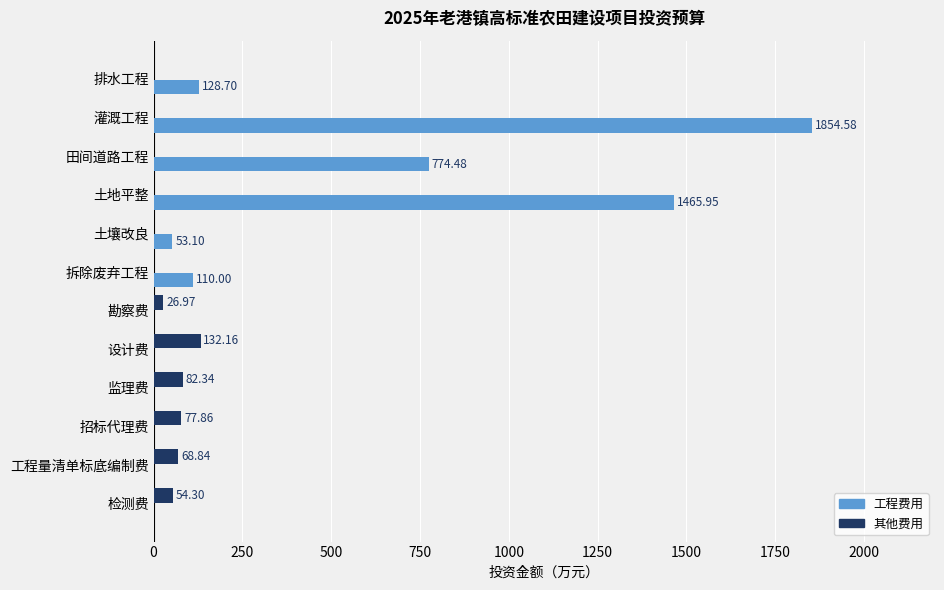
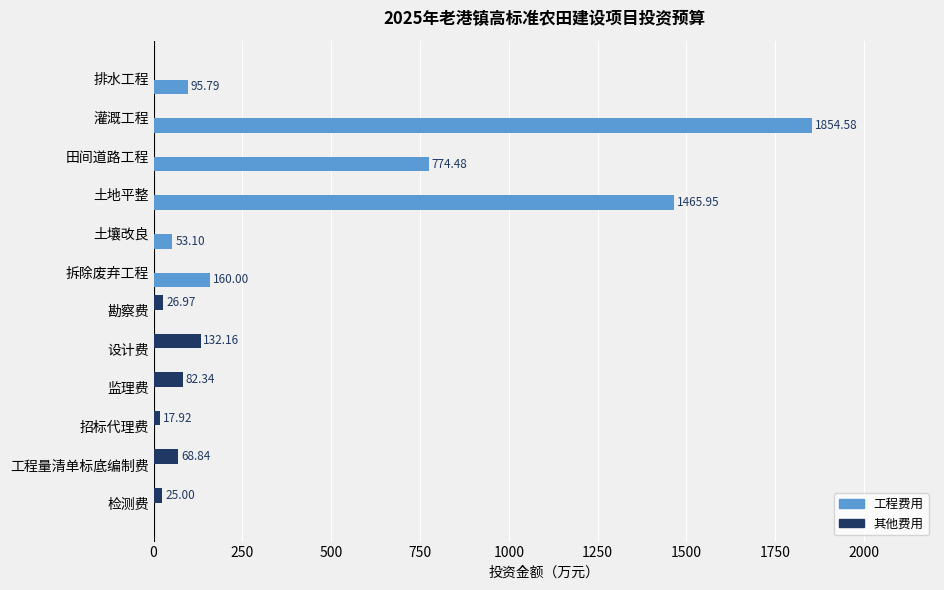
工程费用, 排水工程: 128.70 -> 95.79
工程费用, 拆除废弃工程: 110.00 -> 160.00
其他费用, 招标代理费: 77.86 -> 17.92
其他费用, 检测费: 54.30 -> 25.00
